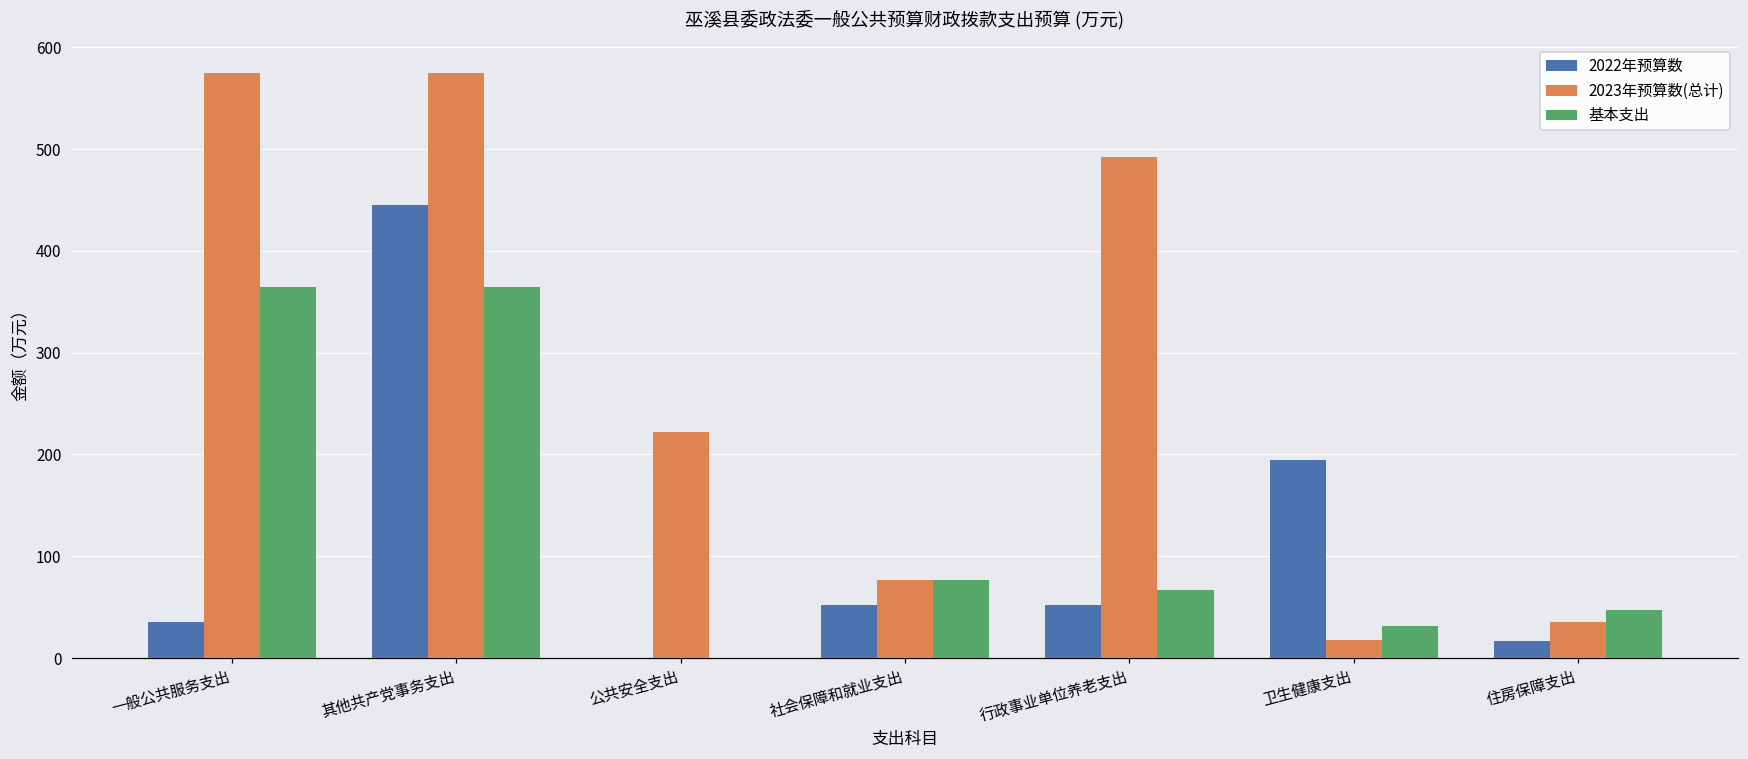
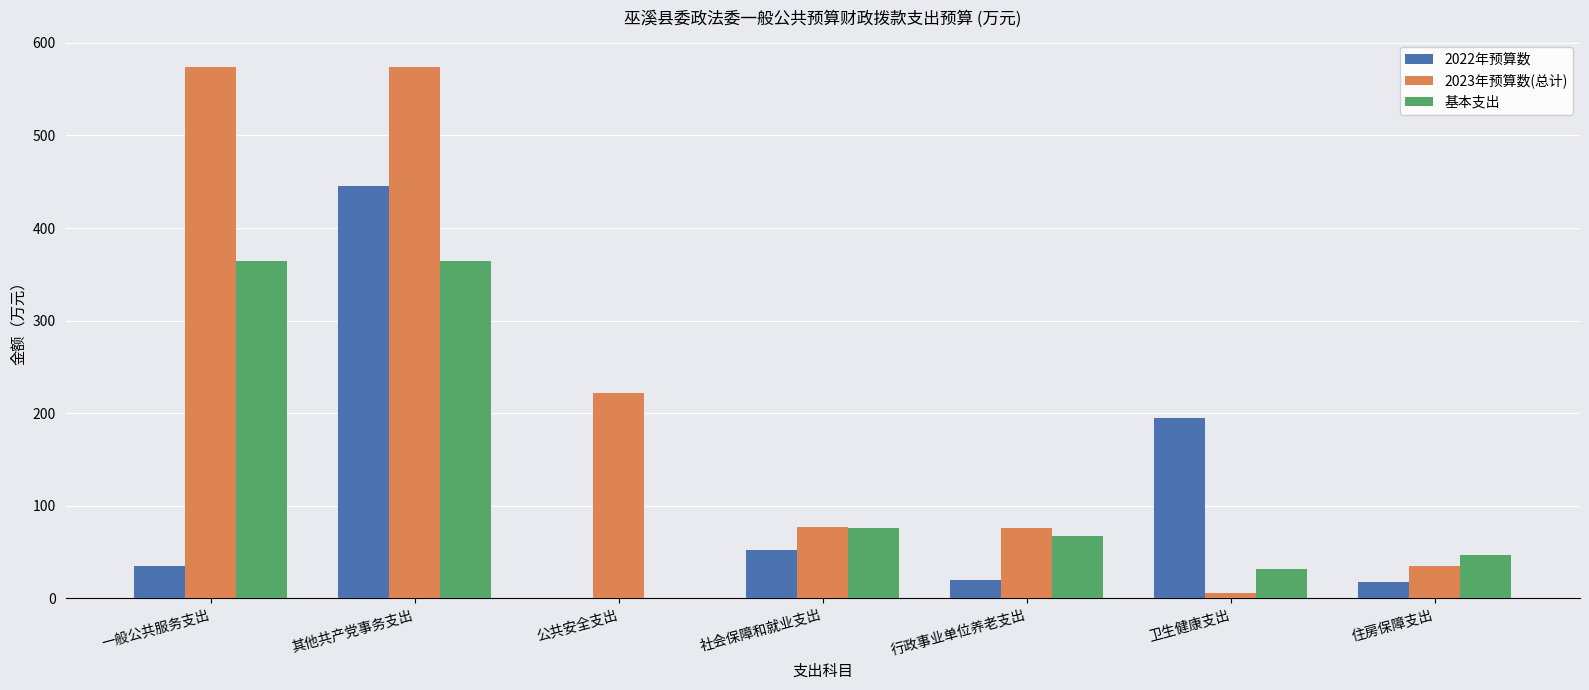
2022年预算数, 行政事业单位养老支出: 50 -> 20
2023年预算数(总计), 行政事业单位养老支出: 490 -> 80
2023年预算数(总计), 卫生健康支出: 20 -> 10
